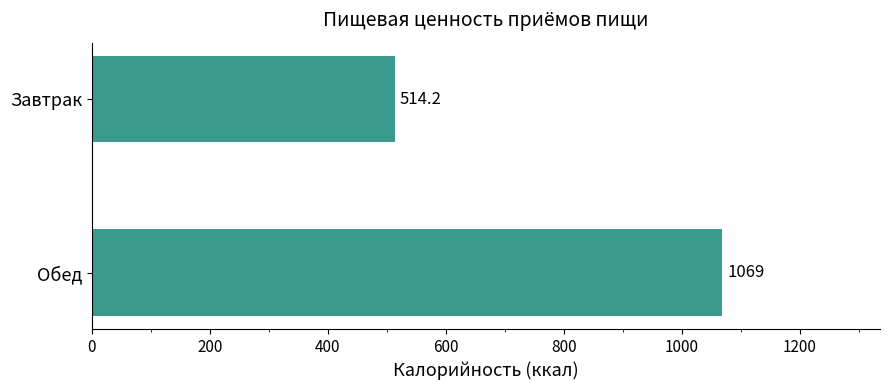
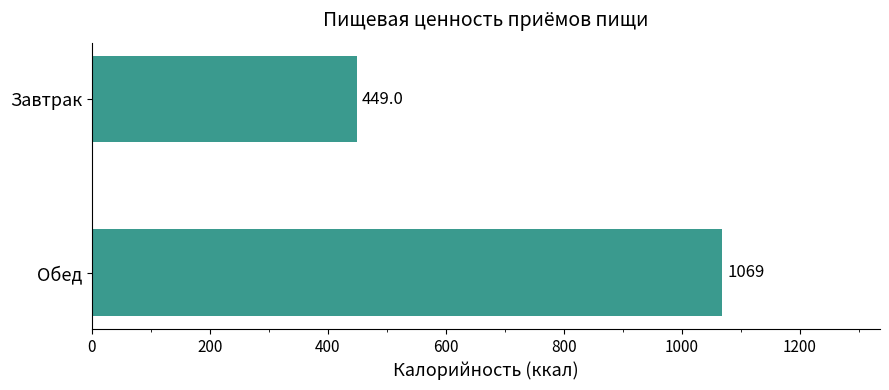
Завтрак: 514.2 -> 449.0
